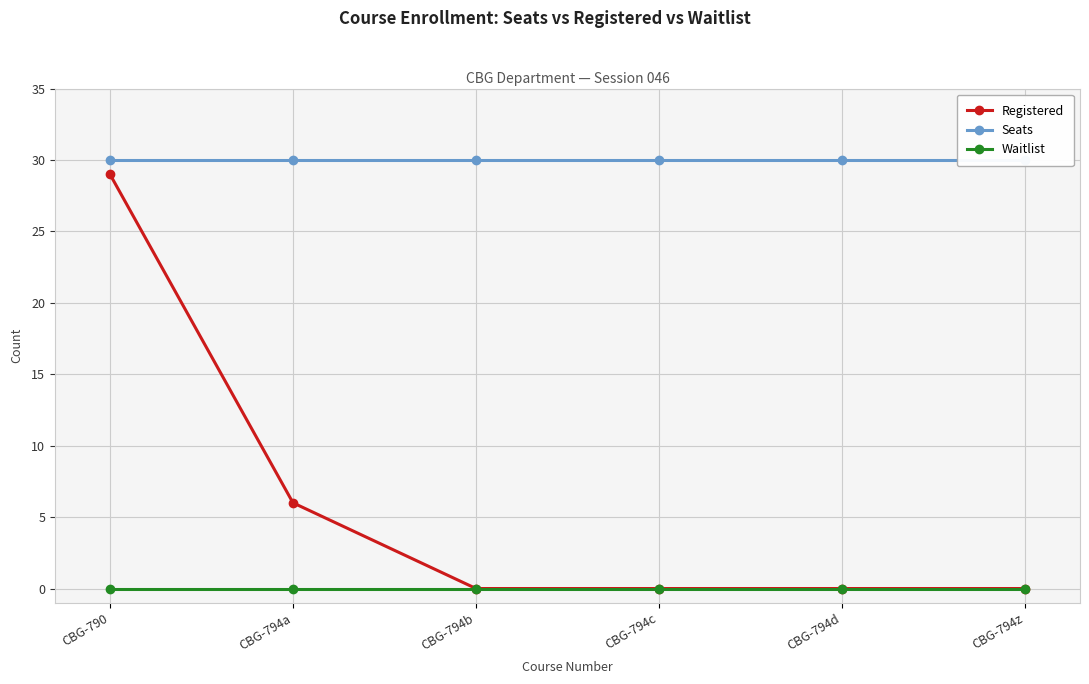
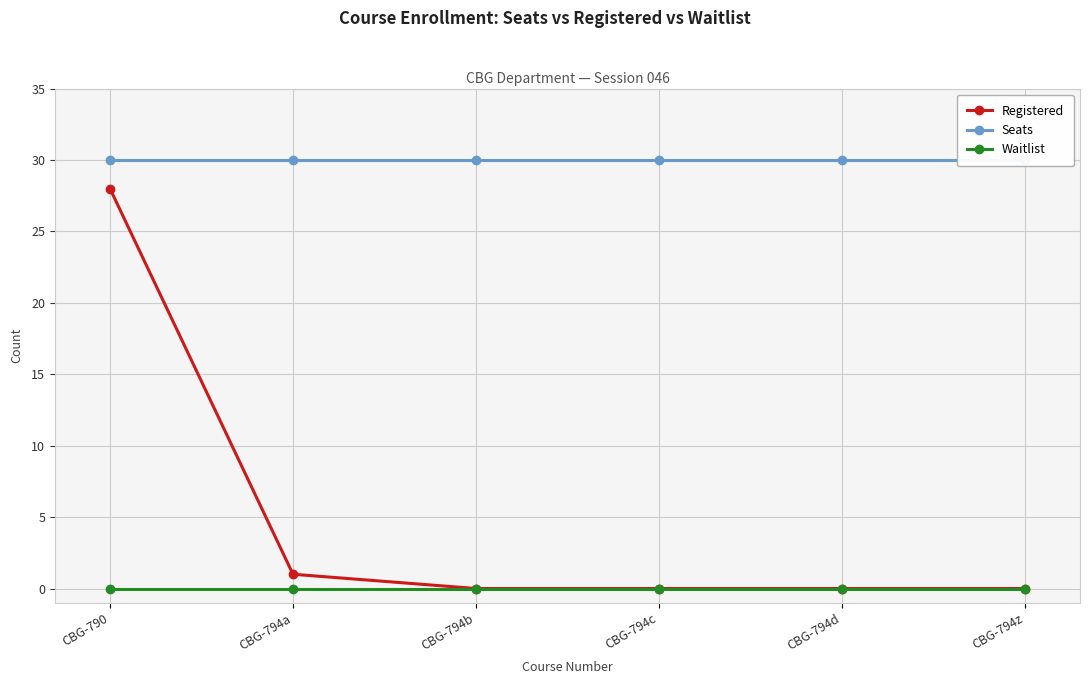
Registered, CBG-790: 29 -> 28
Registered, CBG-794a: 6 -> 1
